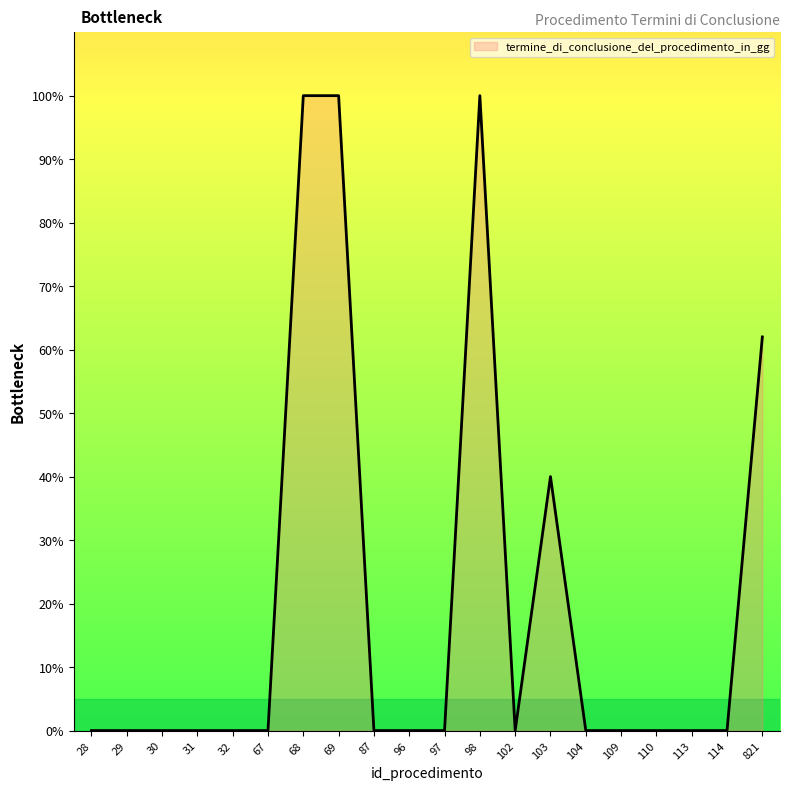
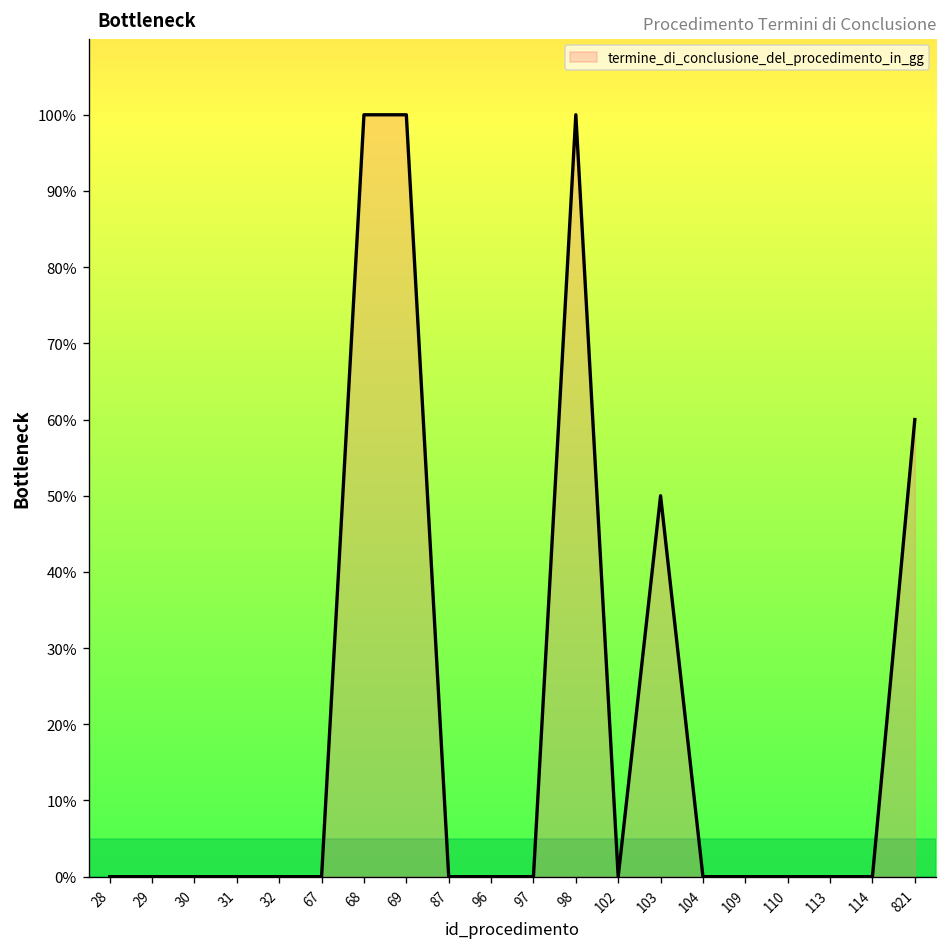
103: 40% -> 50%
821: 62% -> 60%
